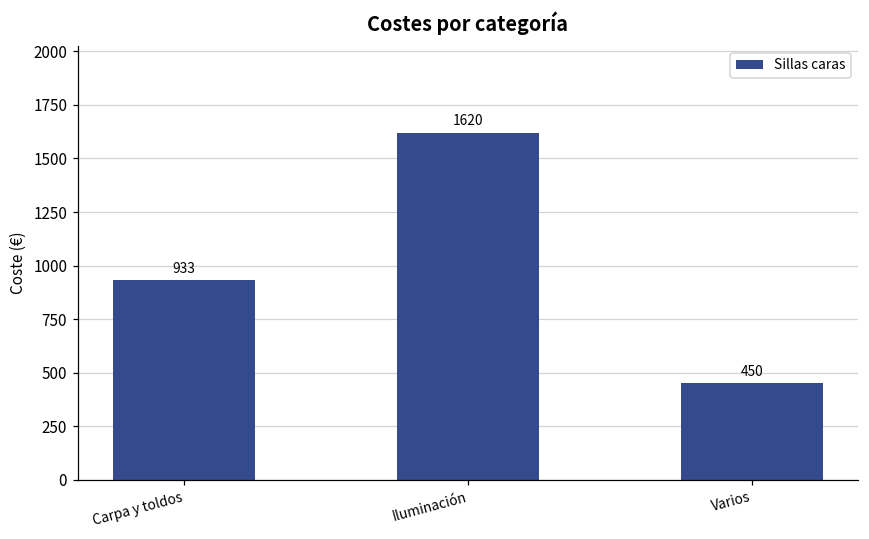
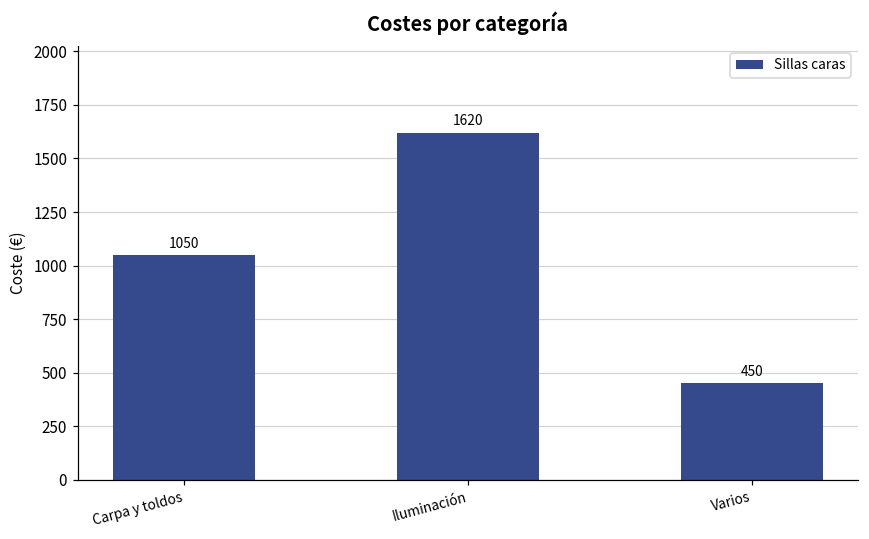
Carpa y toldos: 933 -> 1050
